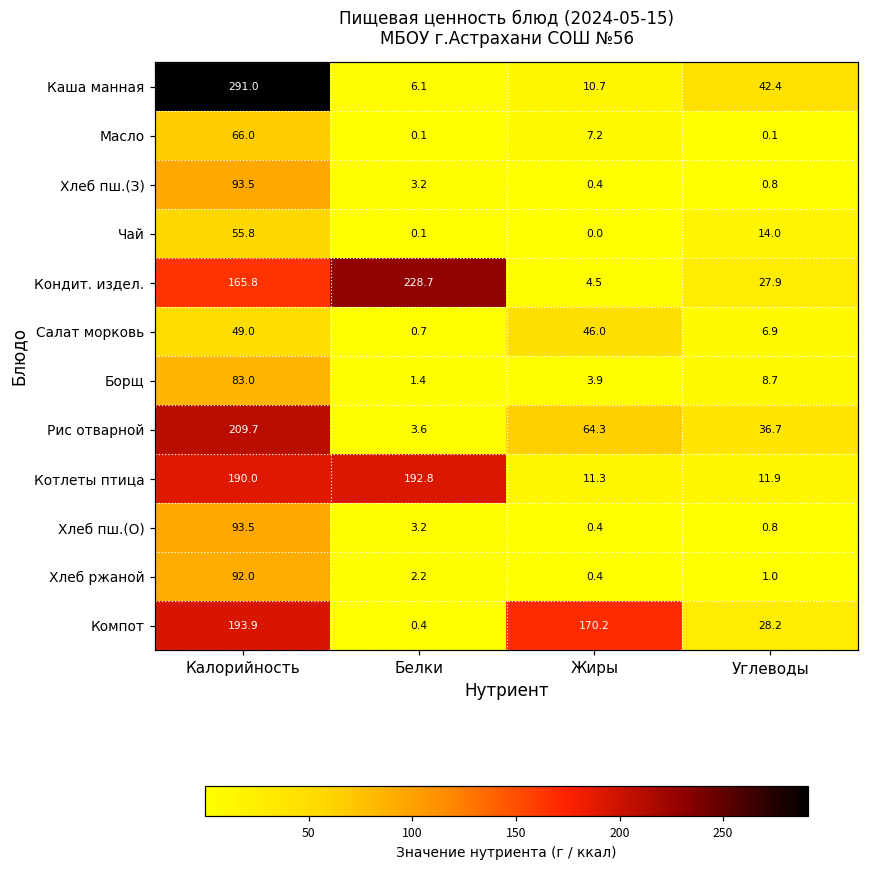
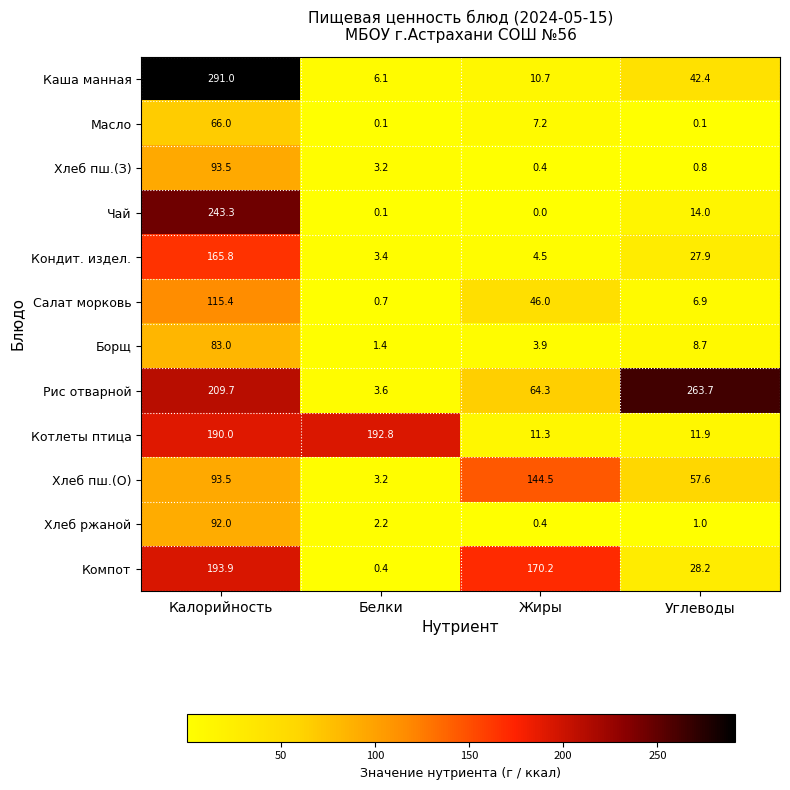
Чай, Калорийность: 55.8 -> 243.3
Кондит. издел., Белки: 228.7 -> 3.4
Салат морковь, Калорийность: 49.0 -> 115.4
Рис отварной, Углеводы: 36.7 -> 263.7
Хлеб пш.(О), Жиры: 0.4 -> 144.5
Хлеб пш.(О), Углеводы: 0.8 -> 57.6
